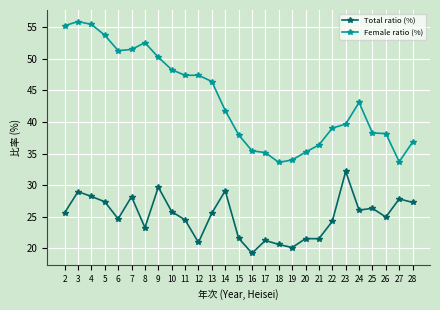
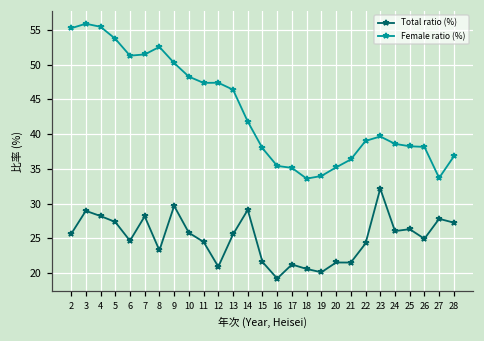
Female ratio (%), 24: 43 -> 39
